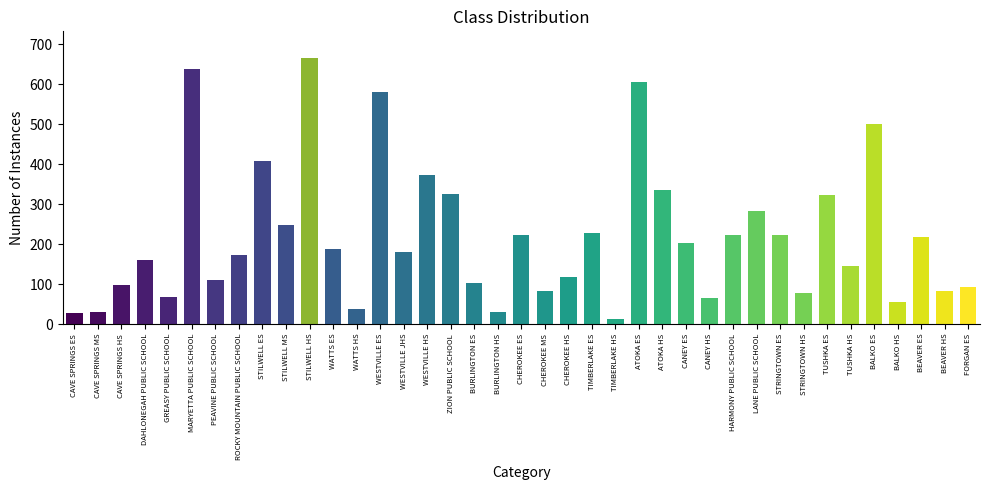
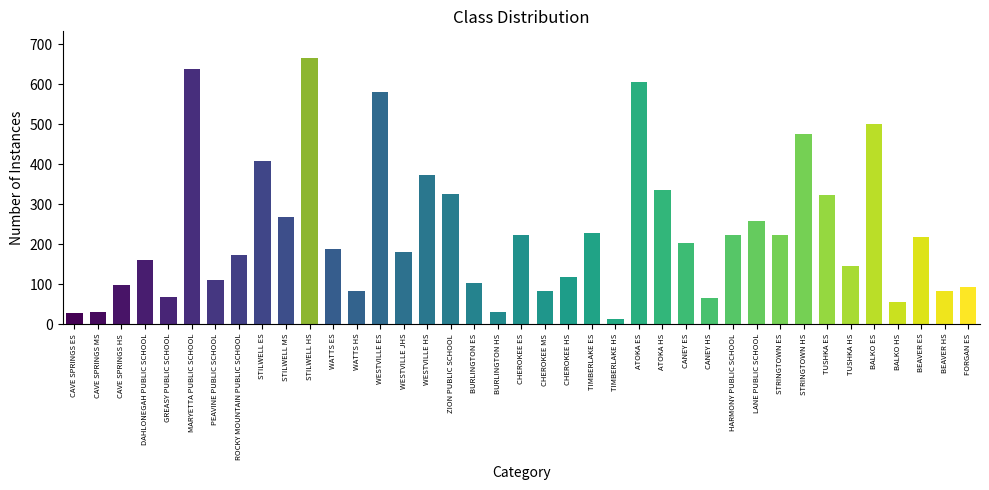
STILWELL MS: 250 -> 270
WATTS HS: 40 -> 80
LANE PUBLIC SCHOOL: 280 -> 260
STRINGTOWN HS: 80 -> 480
